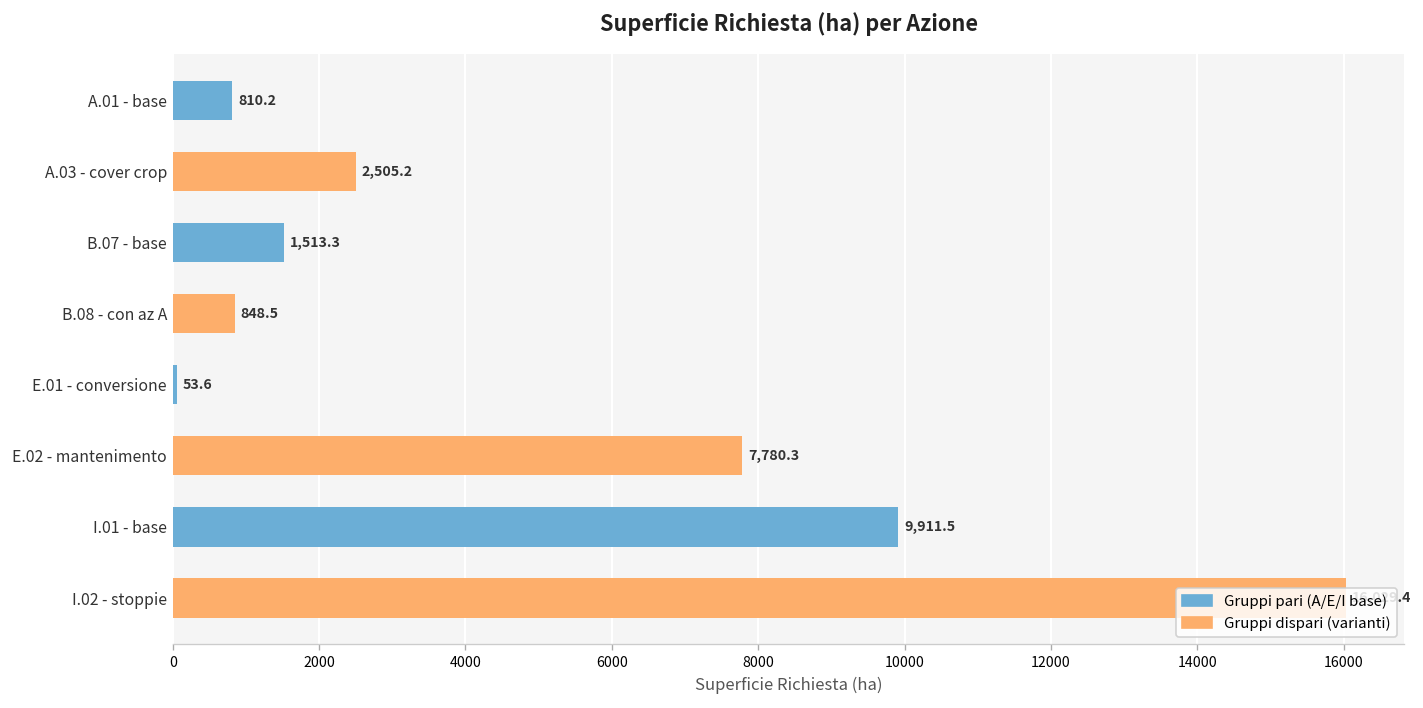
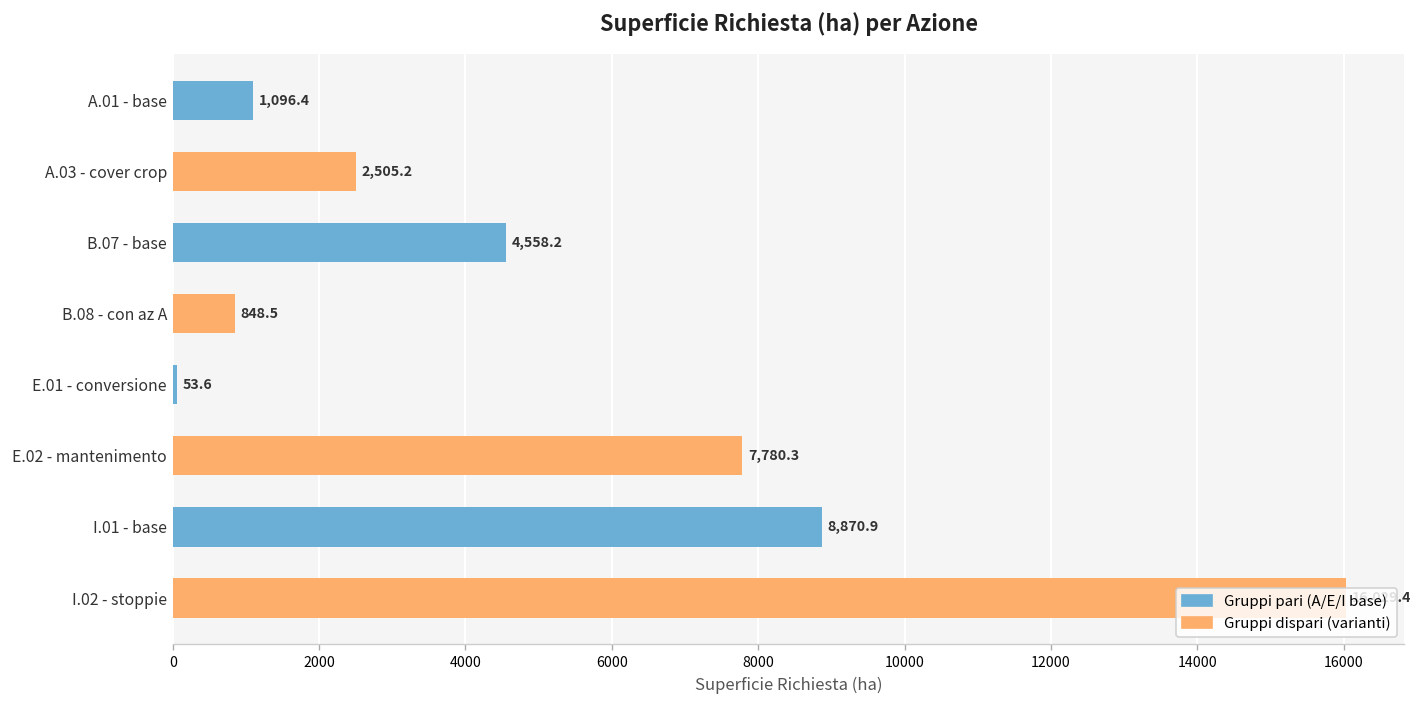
A.01 - base: 810.2 -> 1,096.4
B.07 - base: 1,513.3 -> 4,558.2
I.01 - base: 9,911.5 -> 8,870.9
